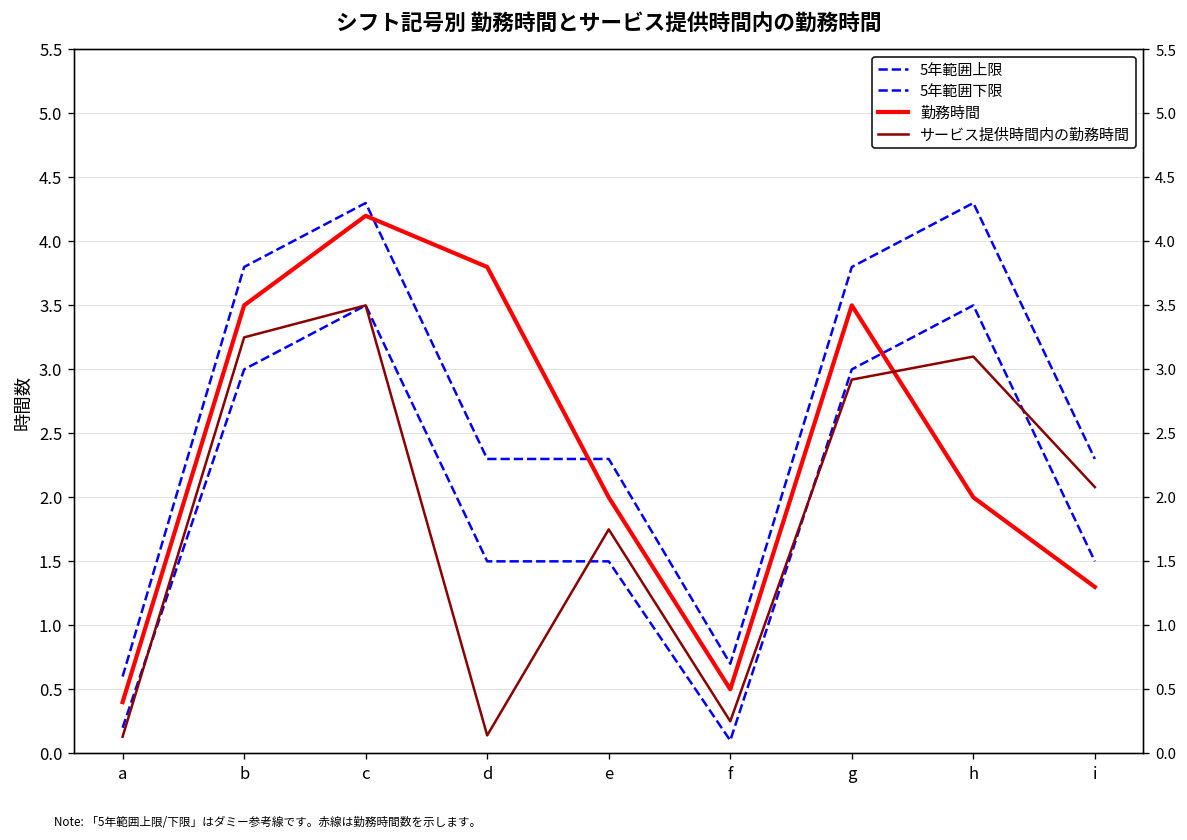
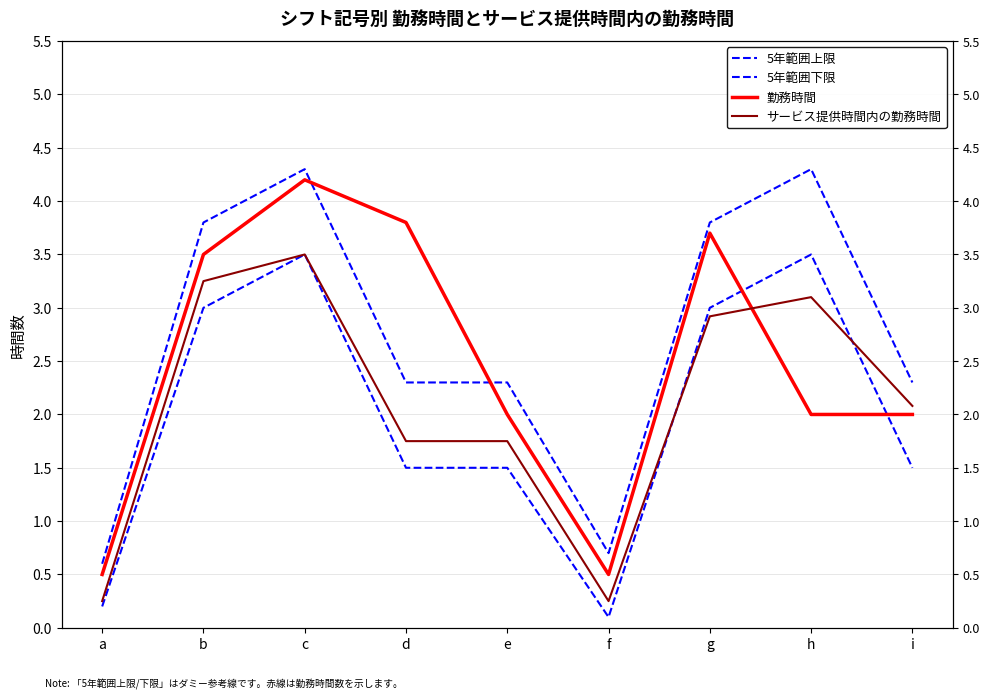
勤務時間, a: 0.4 -> 0.5
サービス提供時間内の勤務時間, a: 0.13 -> 0.25
サービス提供時間内の勤務時間, d: 0.14 -> 1.75
勤務時間, g: 3.5 -> 3.7
勤務時間, i: 1.3 -> 2.0
